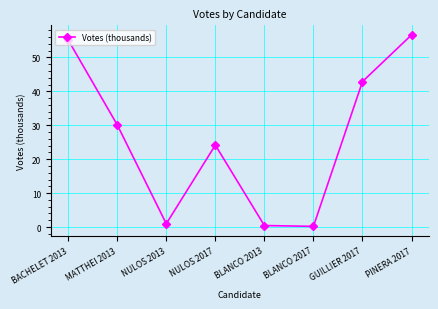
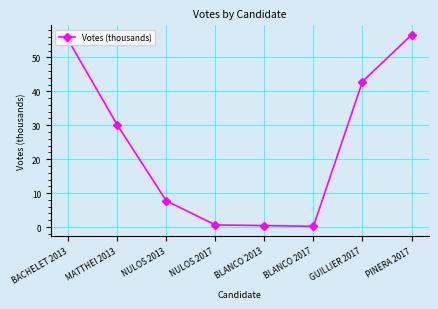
NULOS 2013: 1 -> 8
NULOS 2017: 24 -> 1
